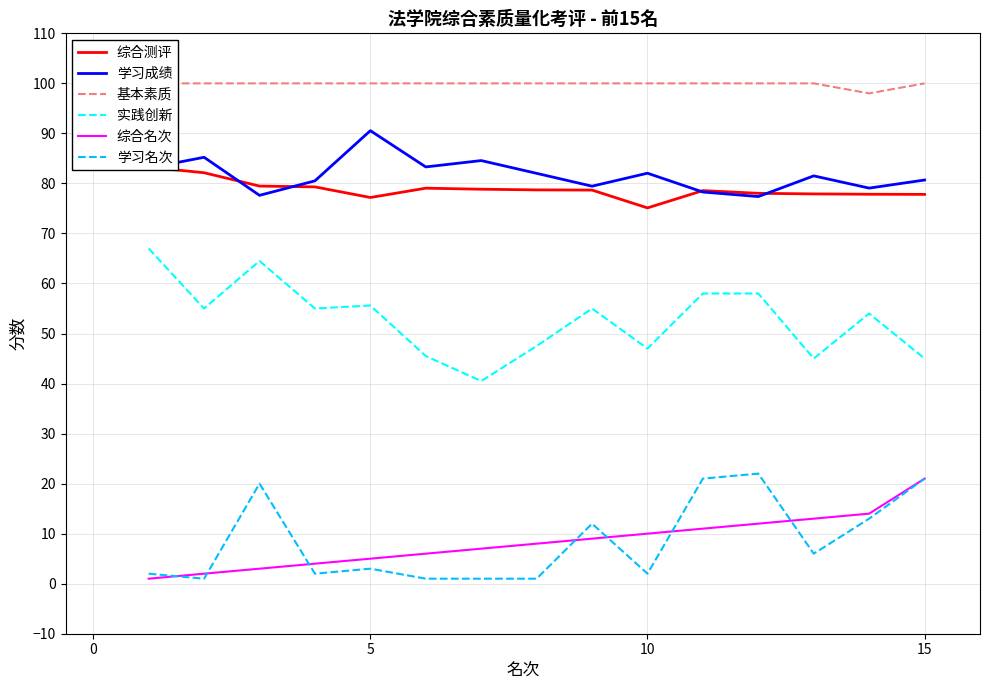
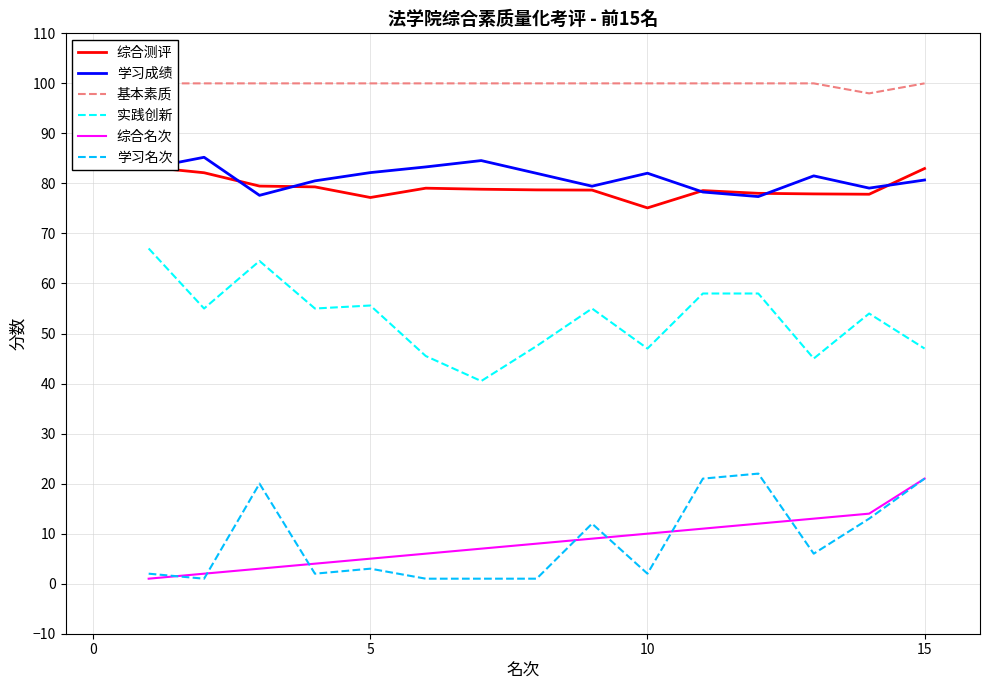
学习成绩, 5: 91 -> 82
综合测评, 15: 78 -> 83
实践创新, 15: 45 -> 47
